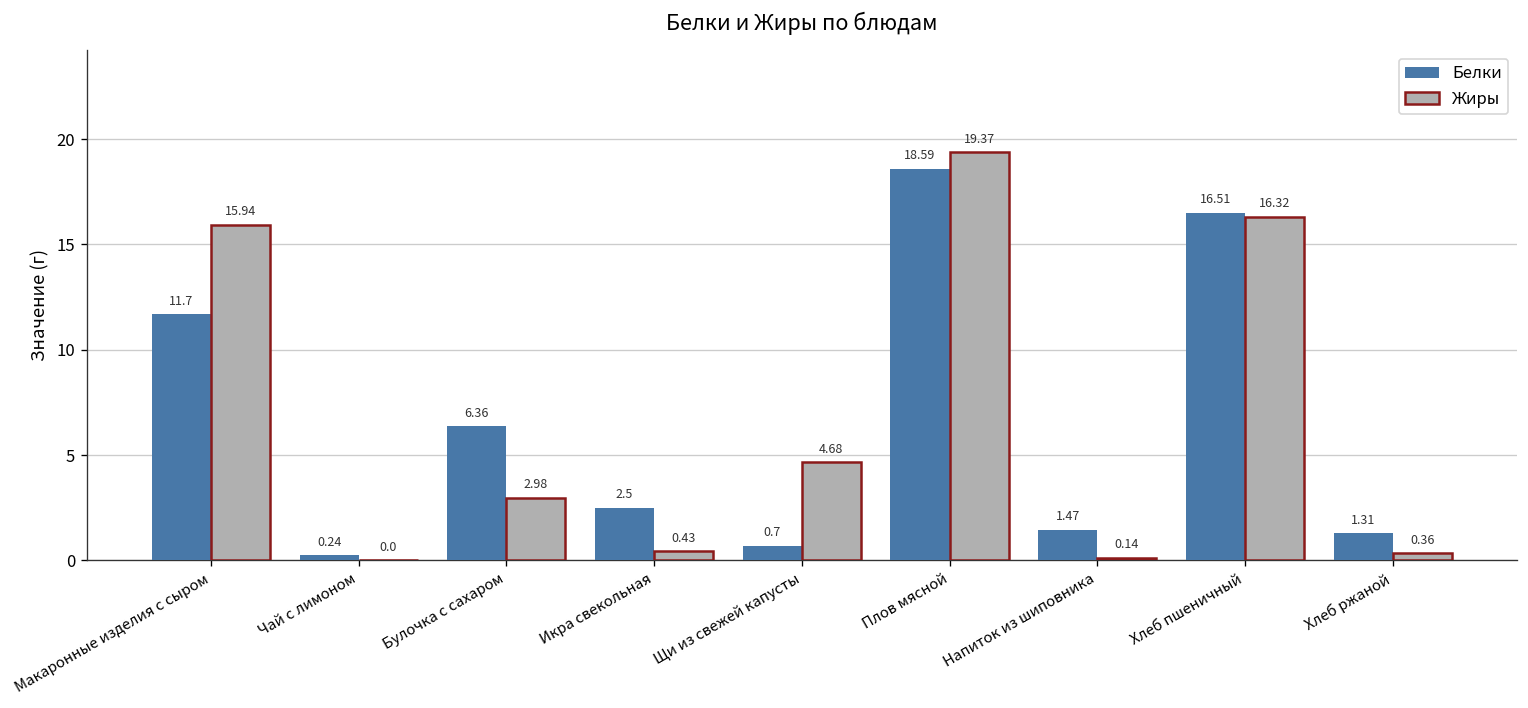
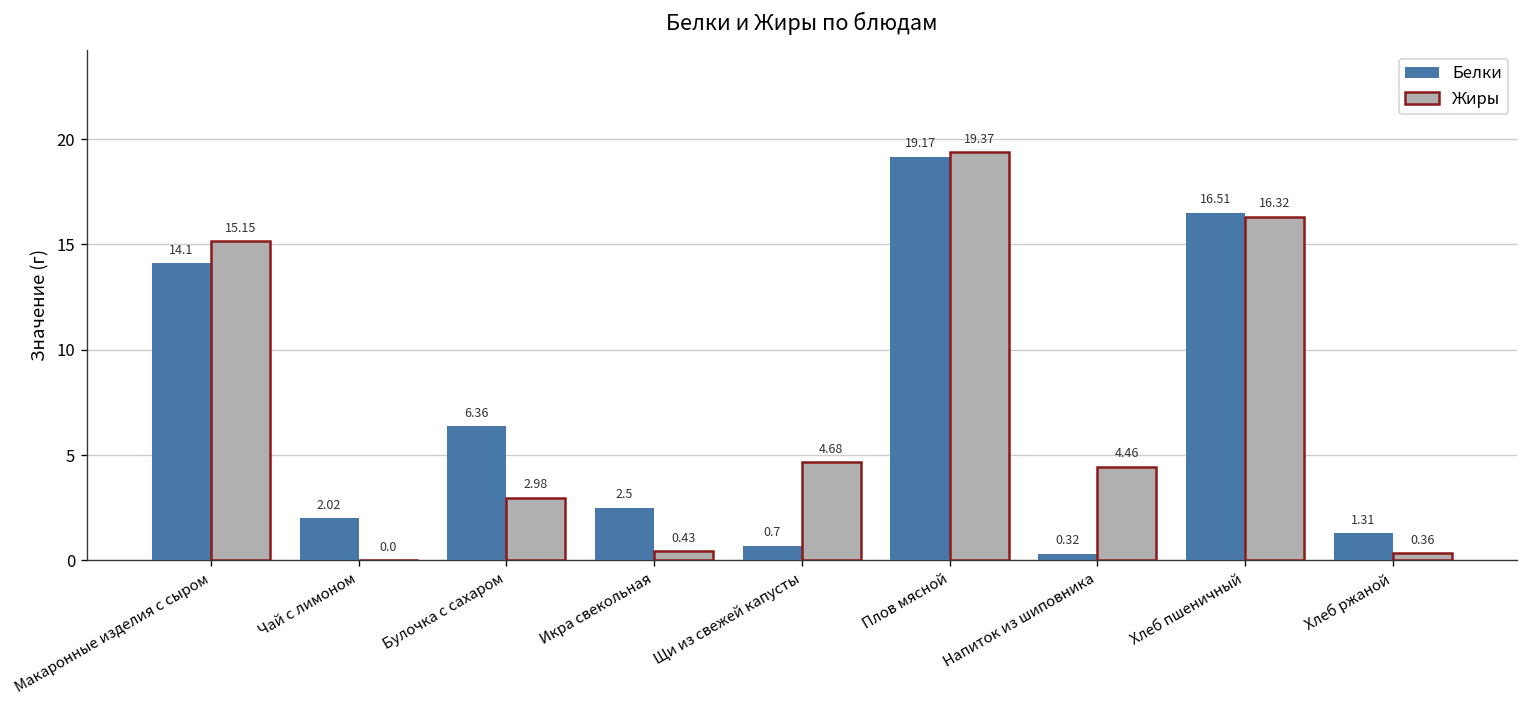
Белки, Макаронные изделия с сыром: 11.7 -> 14.1
Жиры, Макаронные изделия с сыром: 15.94 -> 15.15
Белки, Чай с лимоном: 0.24 -> 2.02
Белки, Плов мясной: 18.59 -> 19.17
Белки, Напиток из шиповника: 1.47 -> 0.32
Жиры, Напиток из шиповника: 0.14 -> 4.46
